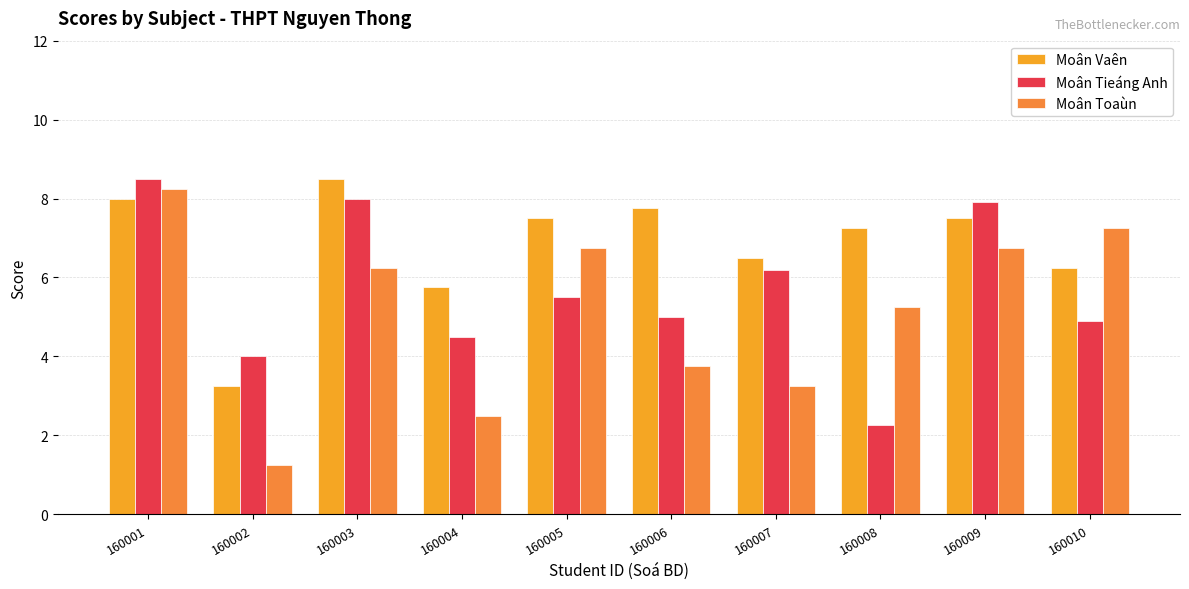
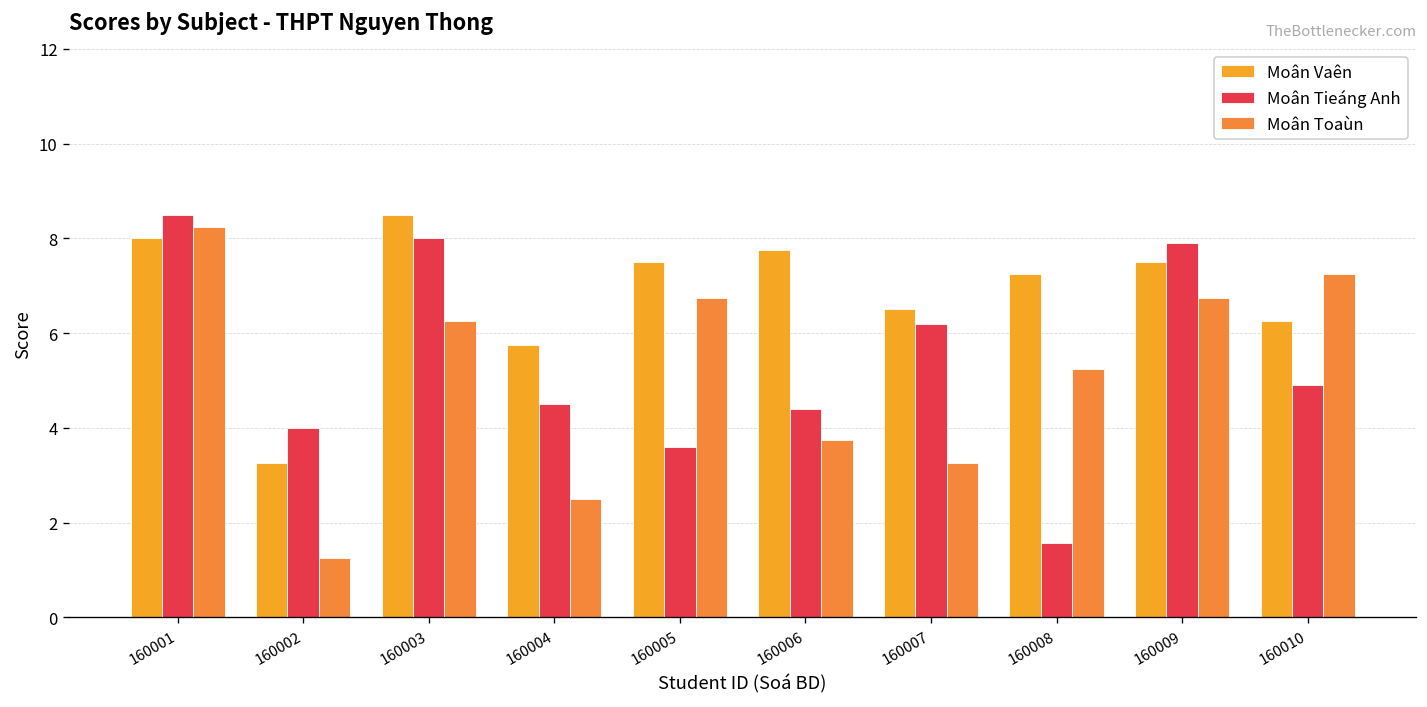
Moân Tieáng Anh, 160005: 5.5 -> 3.6
Moân Tieáng Anh, 160006: 5.0 -> 4.4
Moân Tieáng Anh, 160008: 2.3 -> 1.6
